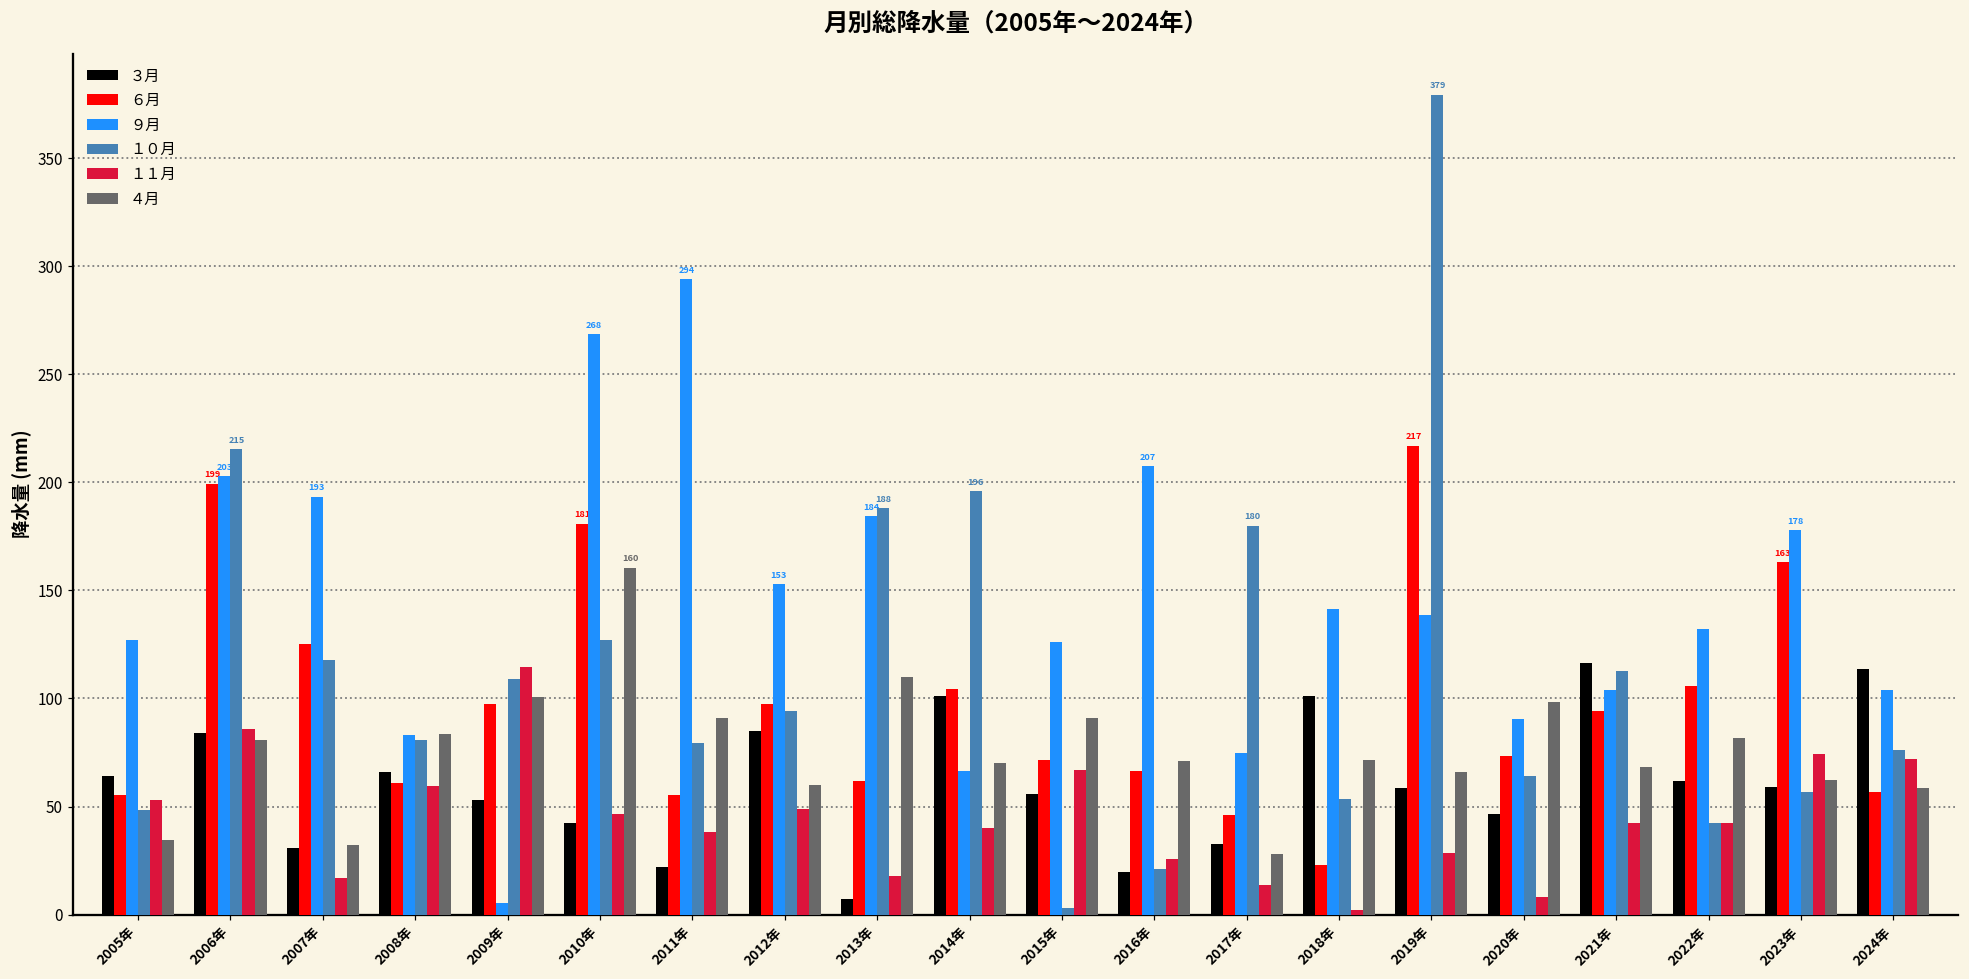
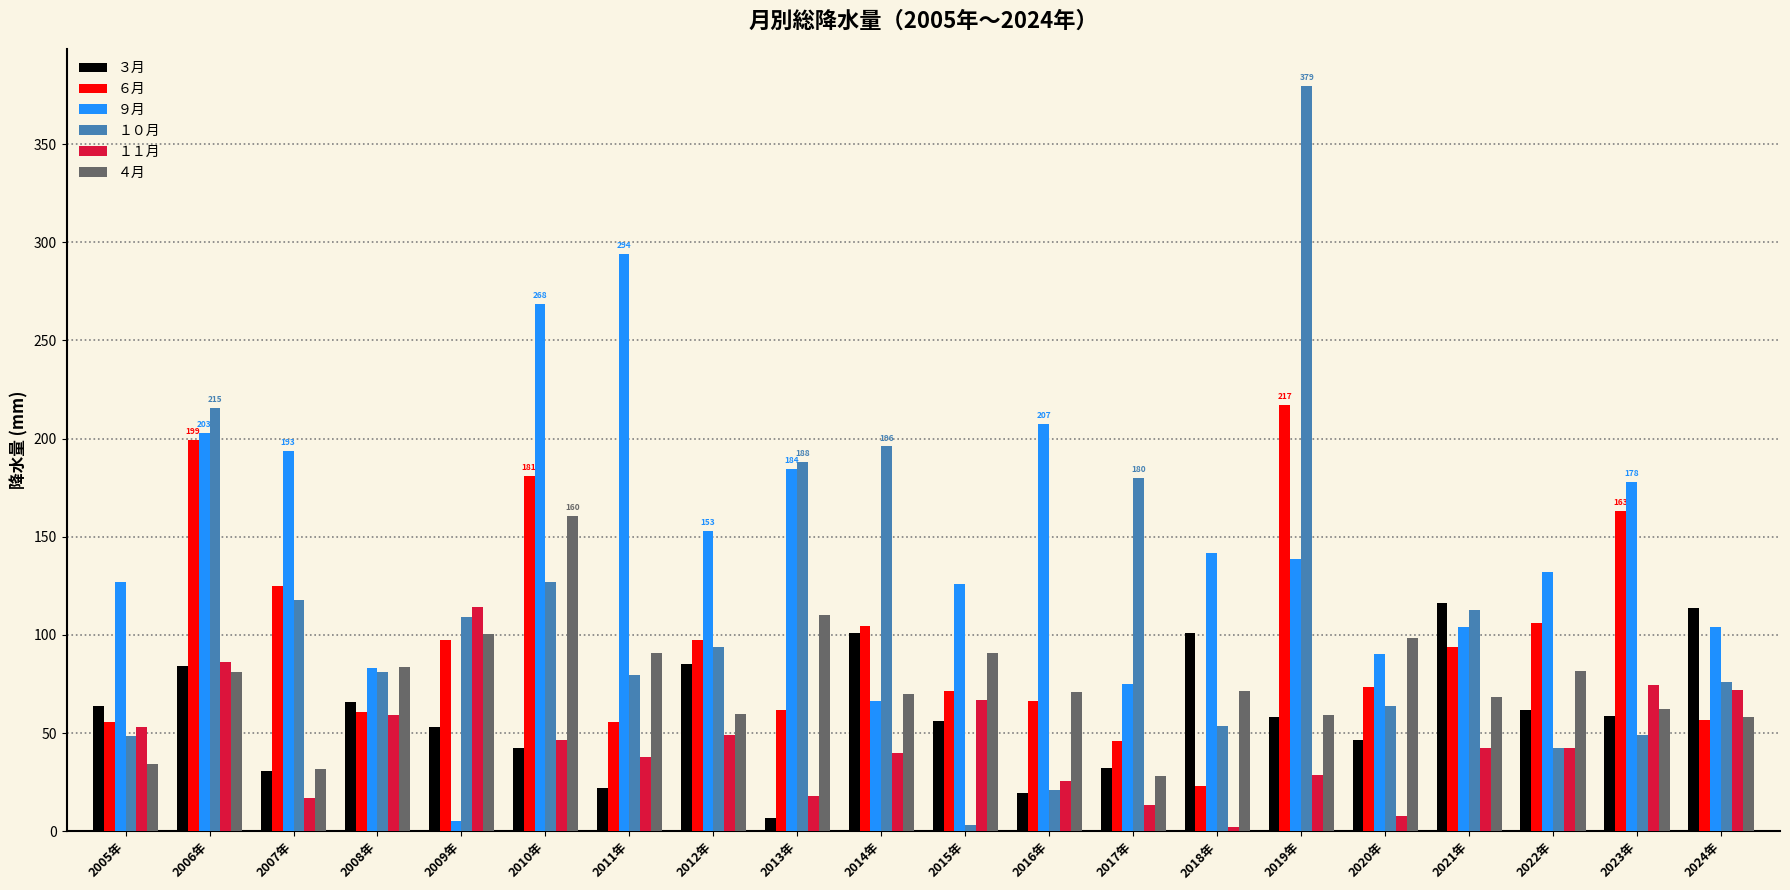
４月, 2019年: 66 -> 60
１０月, 2023年: 57 -> 49
